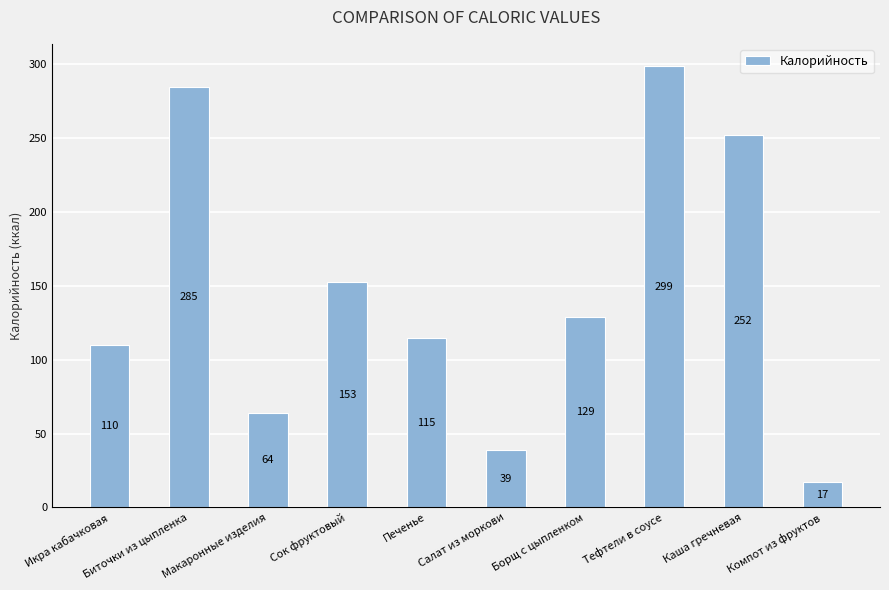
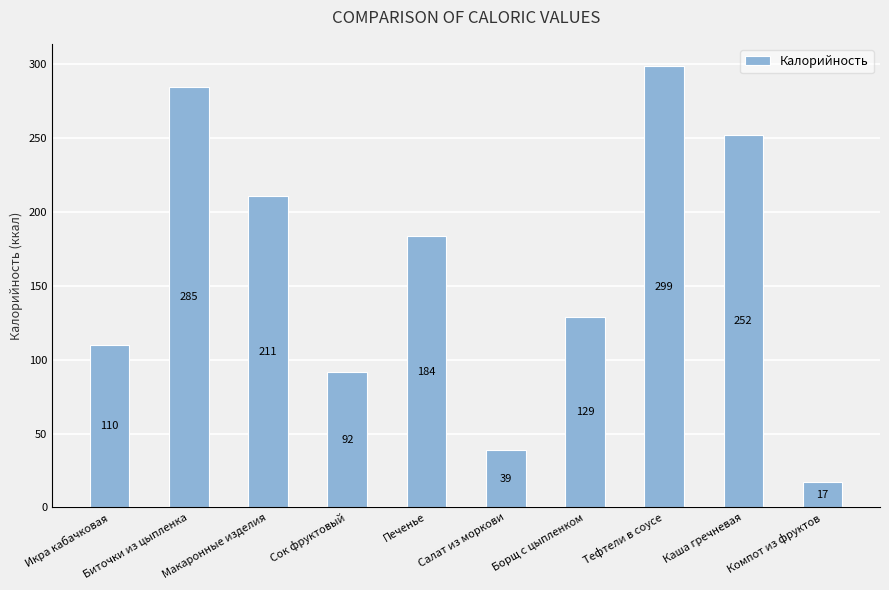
Макаронные изделия: 64 -> 211
Сок фруктовый: 153 -> 92
Печенье: 115 -> 184
